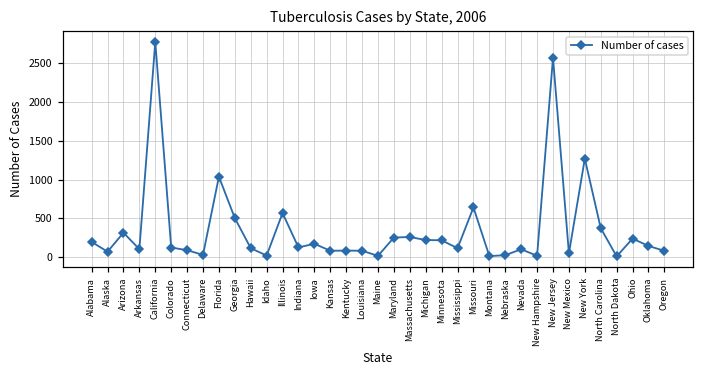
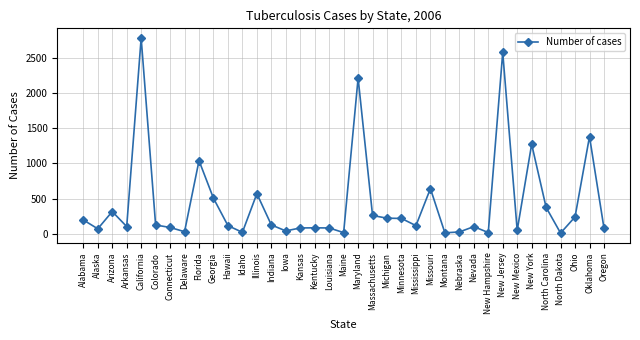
Iowa: 200 -> 0
Maryland: 300 -> 2200
Oklahoma: 100 -> 1400
